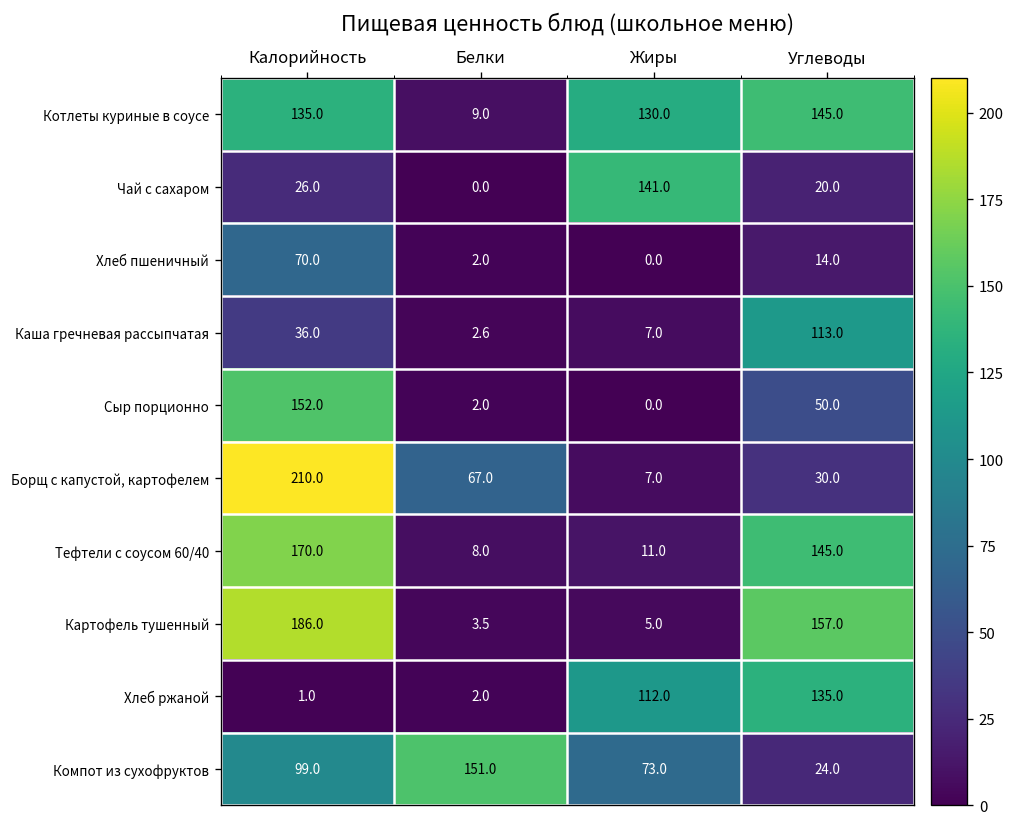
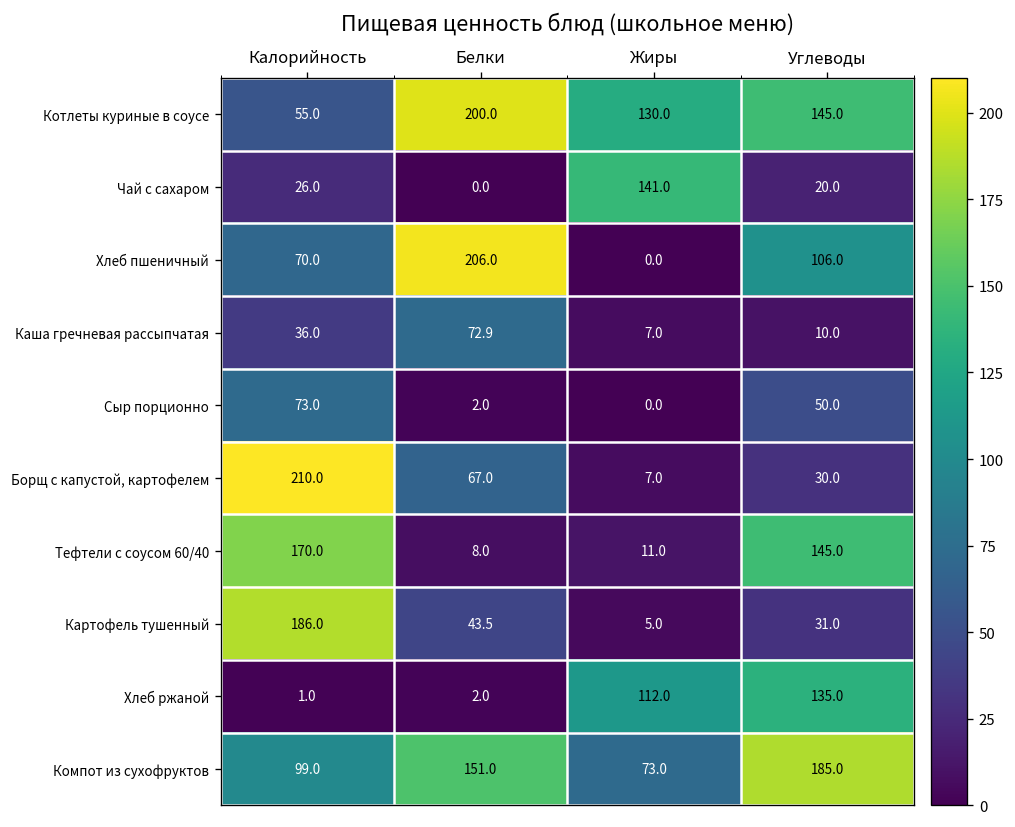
Котлеты куриные в соусе, Калорийность: 135.0 -> 55.0
Котлеты куриные в соусе, Белки: 9.0 -> 200.0
Хлеб пшеничный, Белки: 2.0 -> 206.0
Хлеб пшеничный, Углеводы: 14.0 -> 106.0
Каша гречневая рассыпчатая, Белки: 2.6 -> 72.9
Каша гречневая рассыпчатая, Углеводы: 113.0 -> 10.0
Сыр порционно, Калорийность: 152.0 -> 73.0
Картофель тушенный, Белки: 3.5 -> 43.5
Картофель тушенный, Углеводы: 157.0 -> 31.0
Компот из сухофруктов, Углеводы: 24.0 -> 185.0
